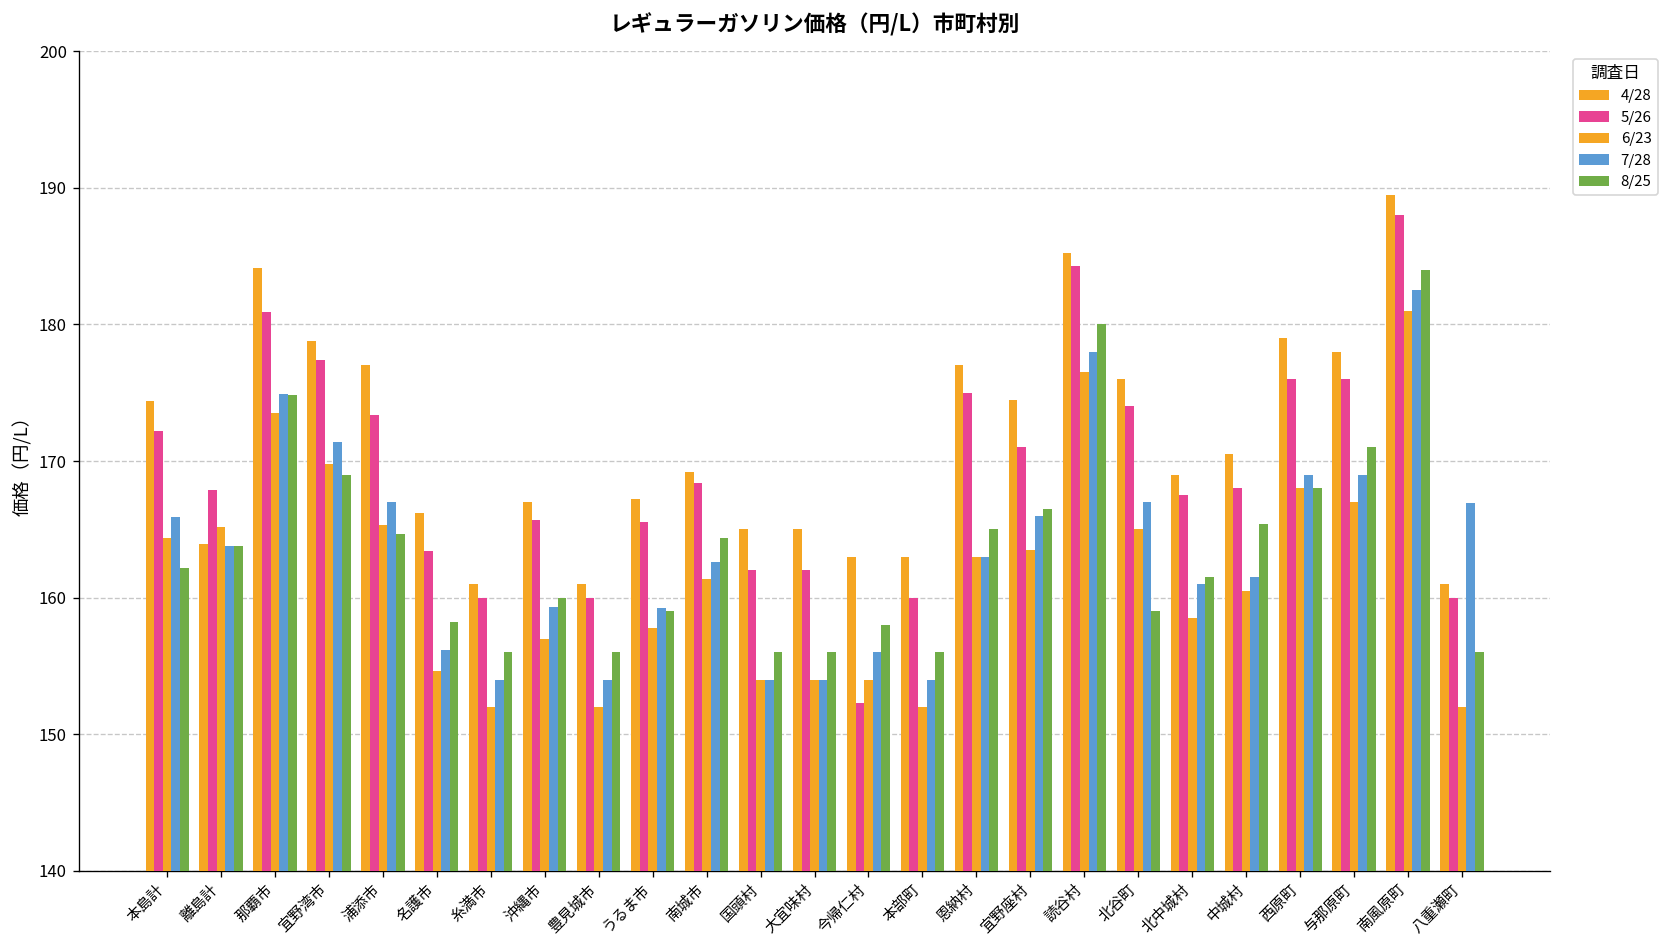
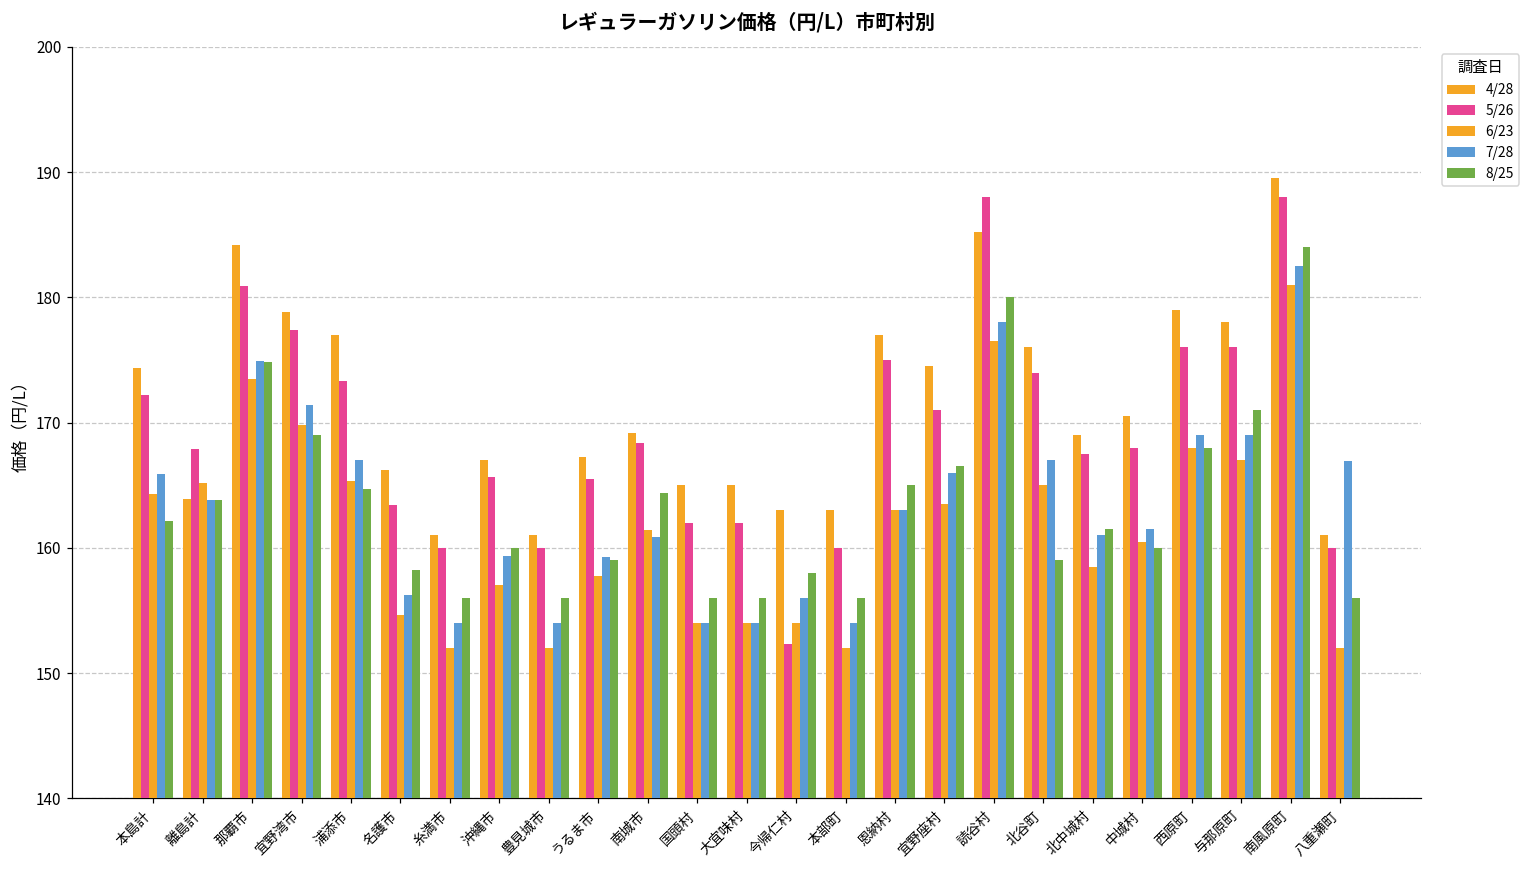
7/28, 南城市: 162.6 -> 160.9
5/26, 読谷村: 184.3 -> 188.0
8/25, 中城村: 165.4 -> 160.0
